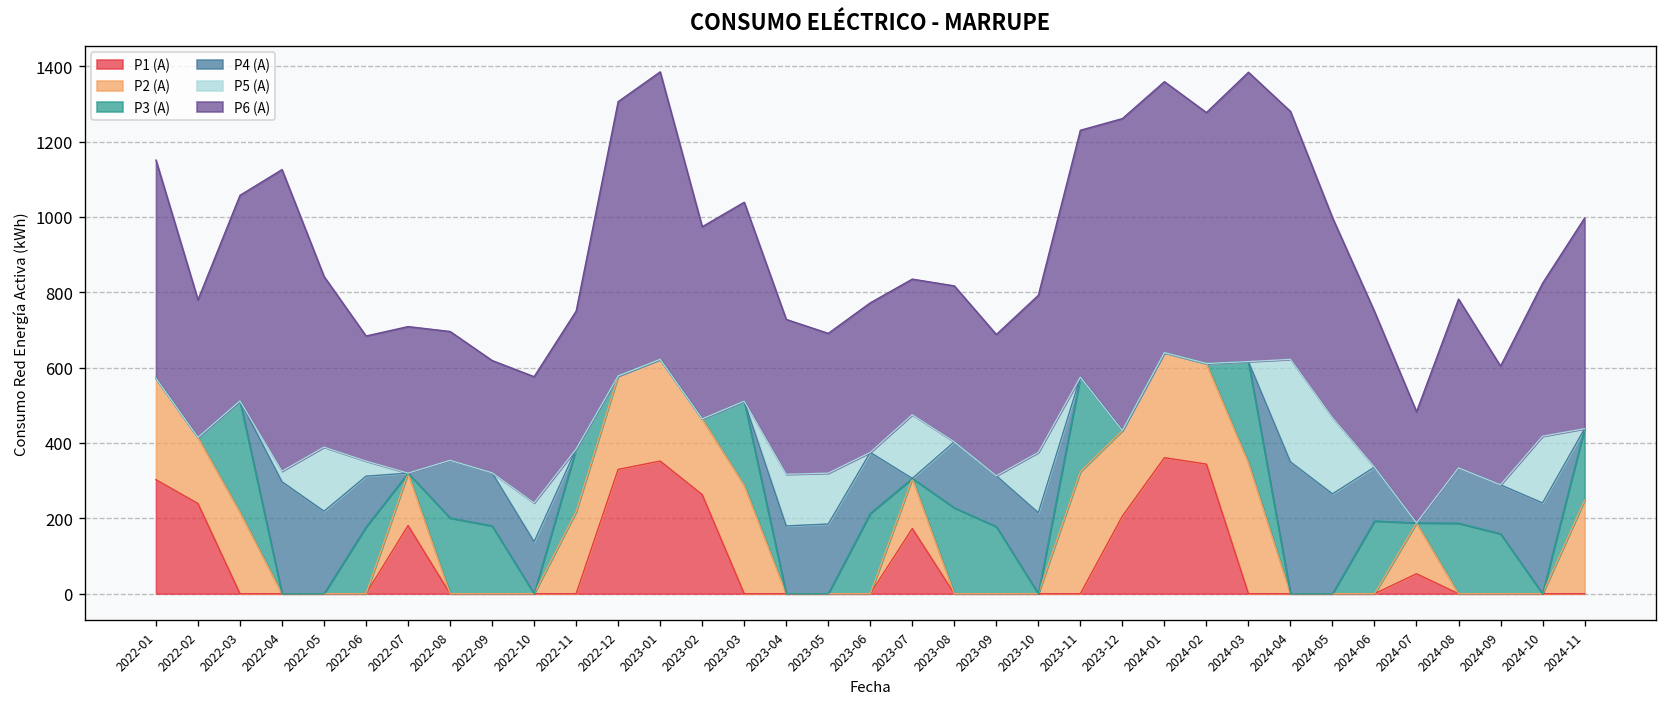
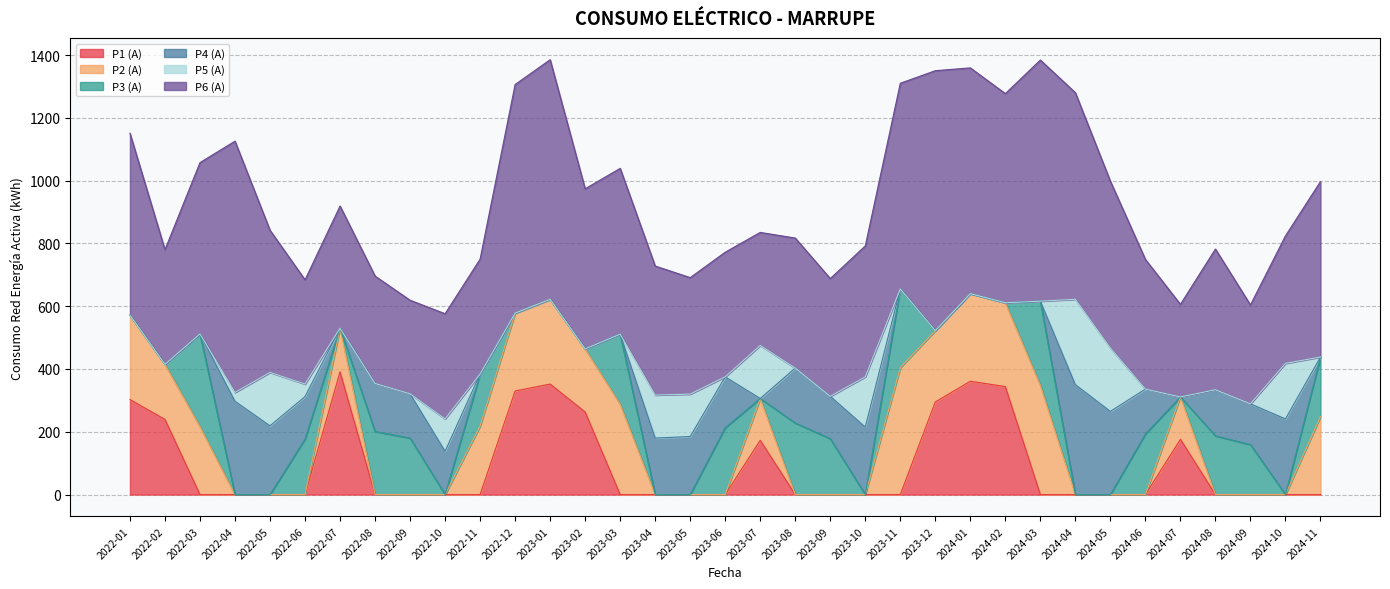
P1 (A), 2022-07: 180 -> 390
P2 (A), 2023-11: 320 -> 400
P1 (A), 2023-12: 210 -> 300
P1 (A), 2024-07: 50 -> 180
